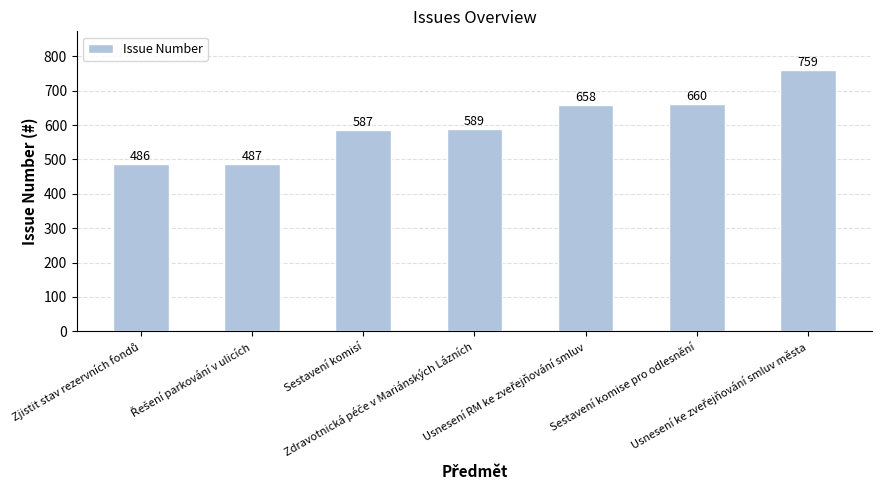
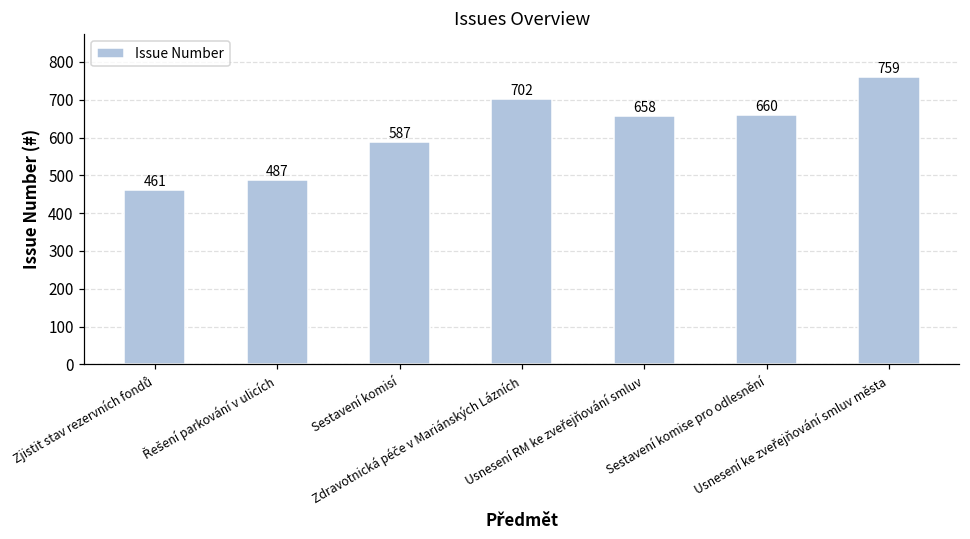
Zjistit stav rezervních fondů: 486 -> 461
Zdravotnická péče v Mariánských Lázních: 589 -> 702
